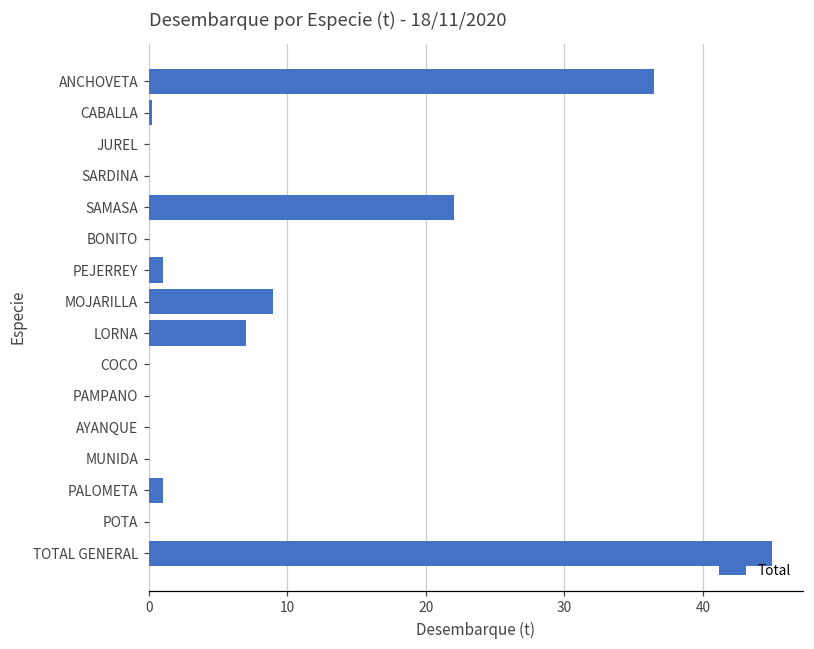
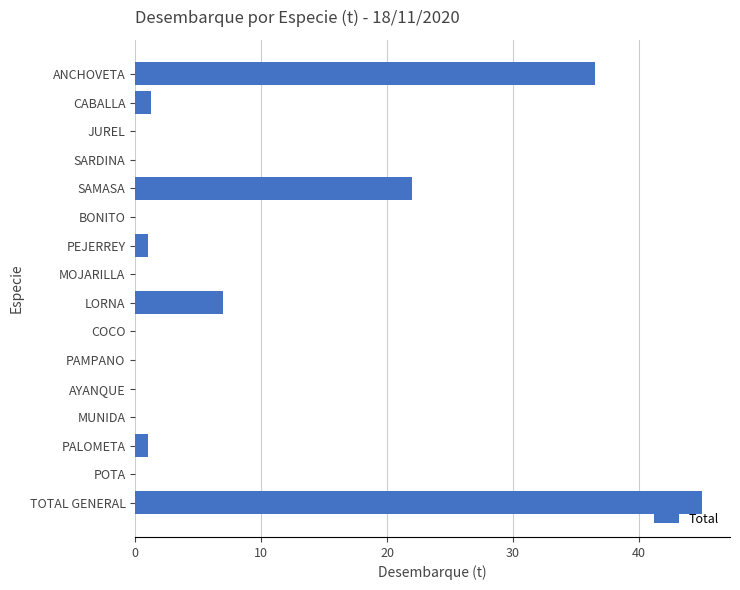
CABALLA: 0.3 -> 1.2
MOJARILLA: 9 -> 0
